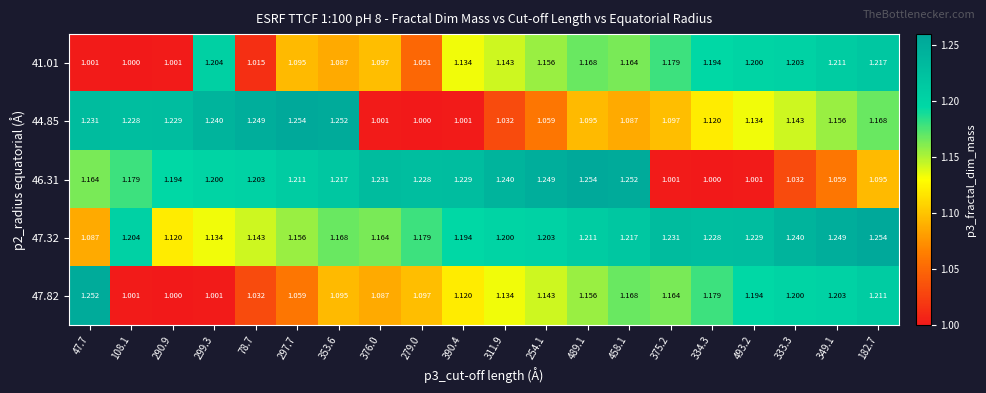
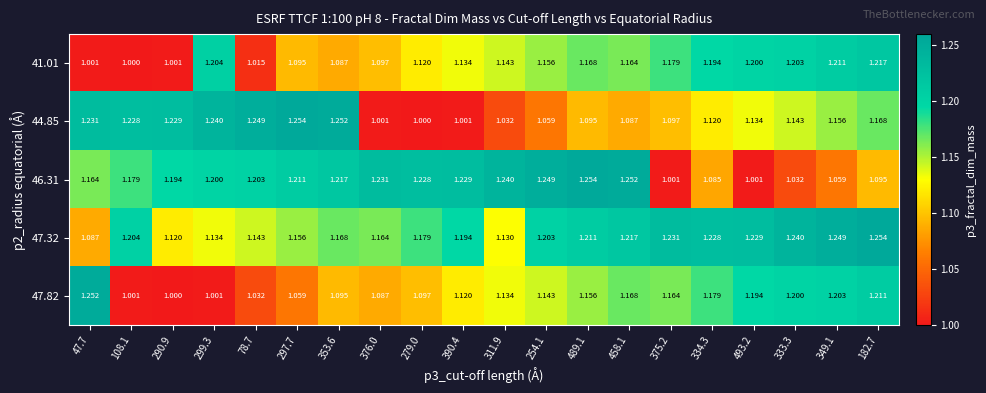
41.01, 279.0: 1.051 -> 1.120
46.31, 334.3: 1.000 -> 1.085
47.32, 311.9: 1.200 -> 1.130
